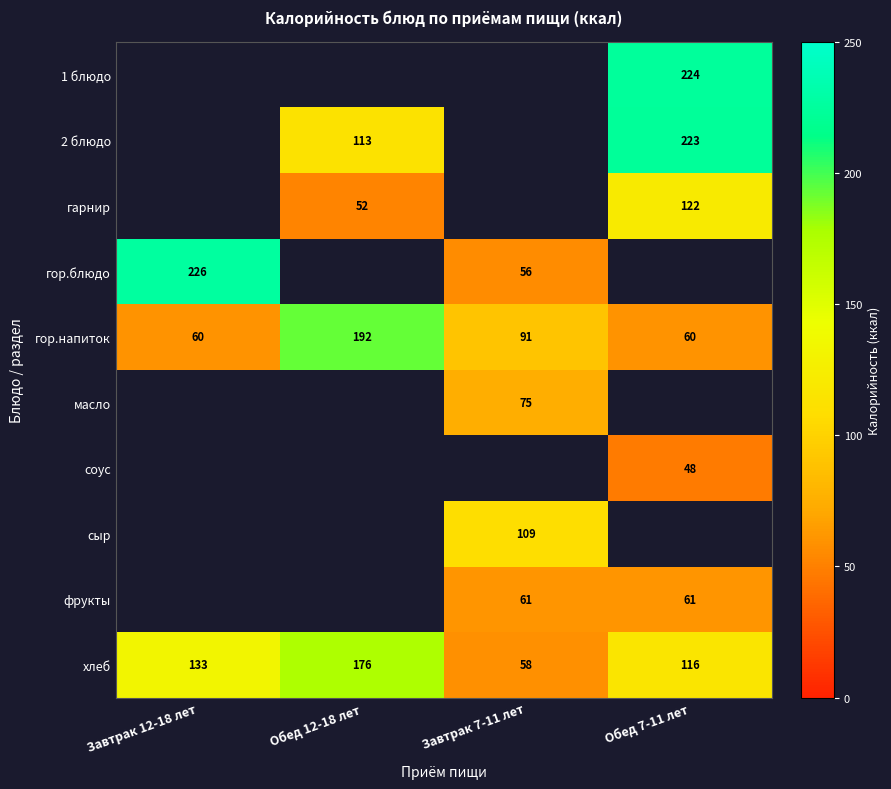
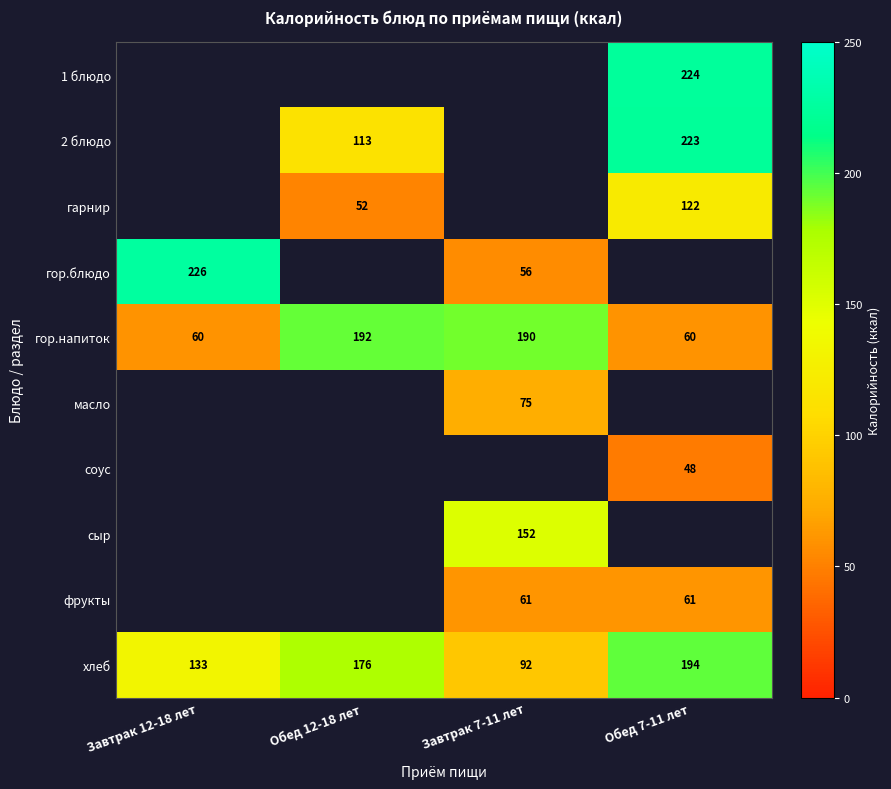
гор.напиток, Завтрак 7-11 лет: 91 -> 190
сыр, Завтрак 7-11 лет: 109 -> 152
хлеб, Завтрак 7-11 лет: 58 -> 92
хлеб, Обед 7-11 лет: 116 -> 194
